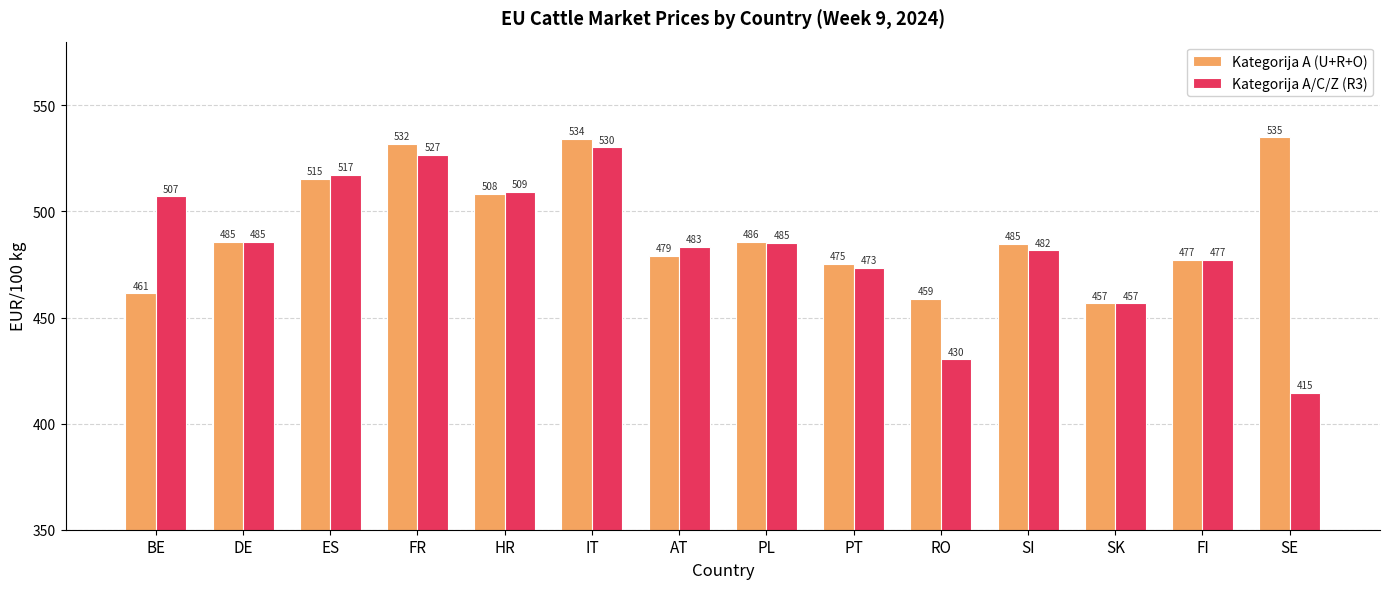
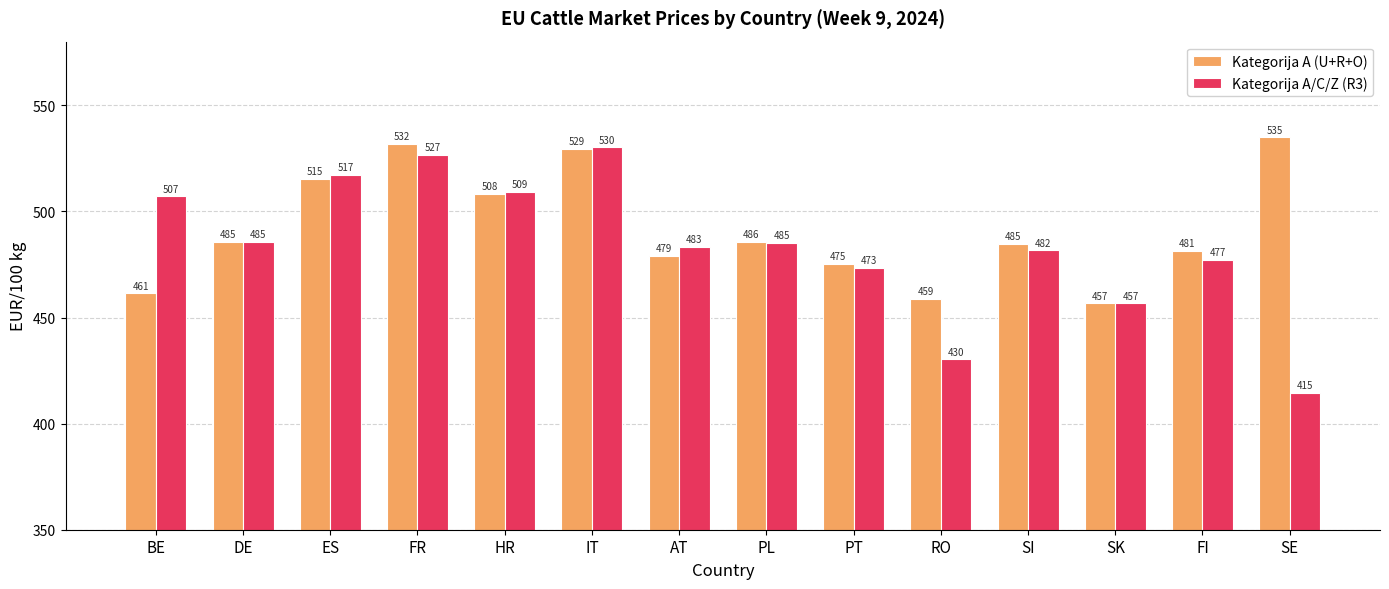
Kategorija A (U+R+O), IT: 534 -> 529
Kategorija A (U+R+O), FI: 477 -> 481
